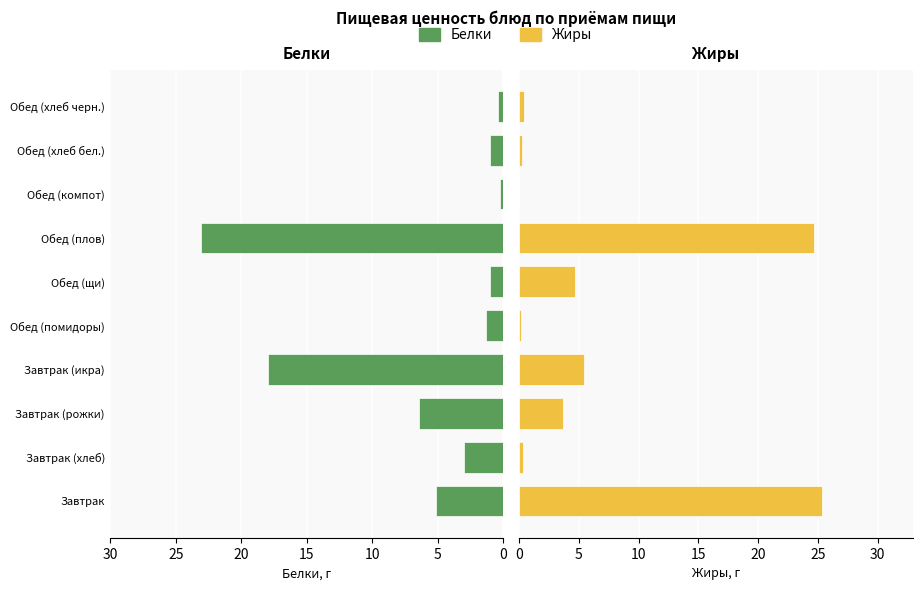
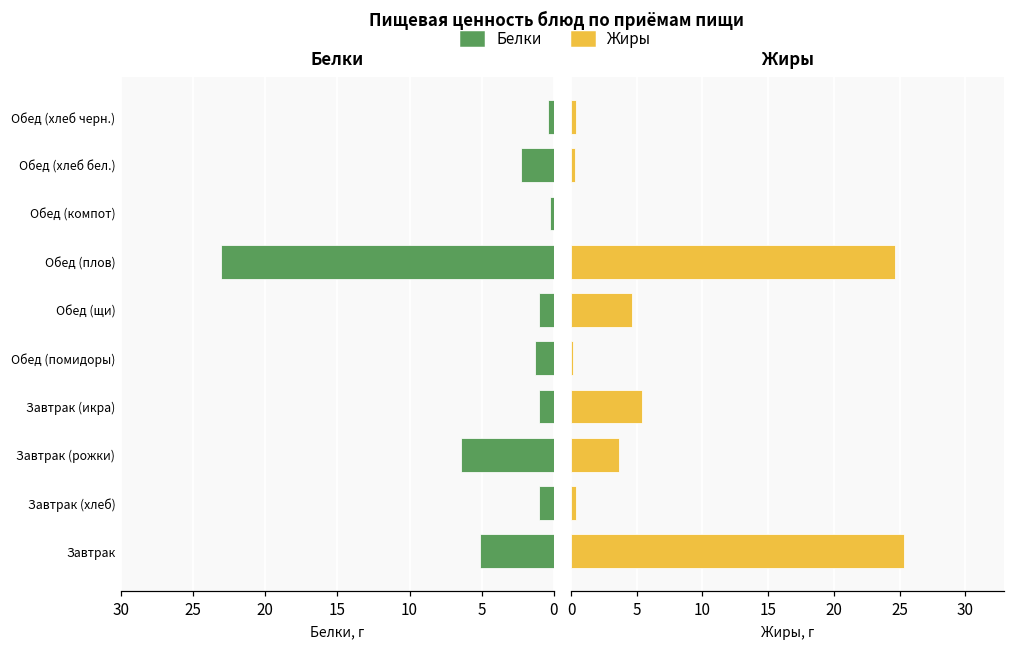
Белки, Обед (хлеб бел.): 1.1 -> 2.3
Белки, Завтрак (икра): 18.0 -> 1.0
Белки, Завтрак (хлеб): 3.0 -> 1.0
